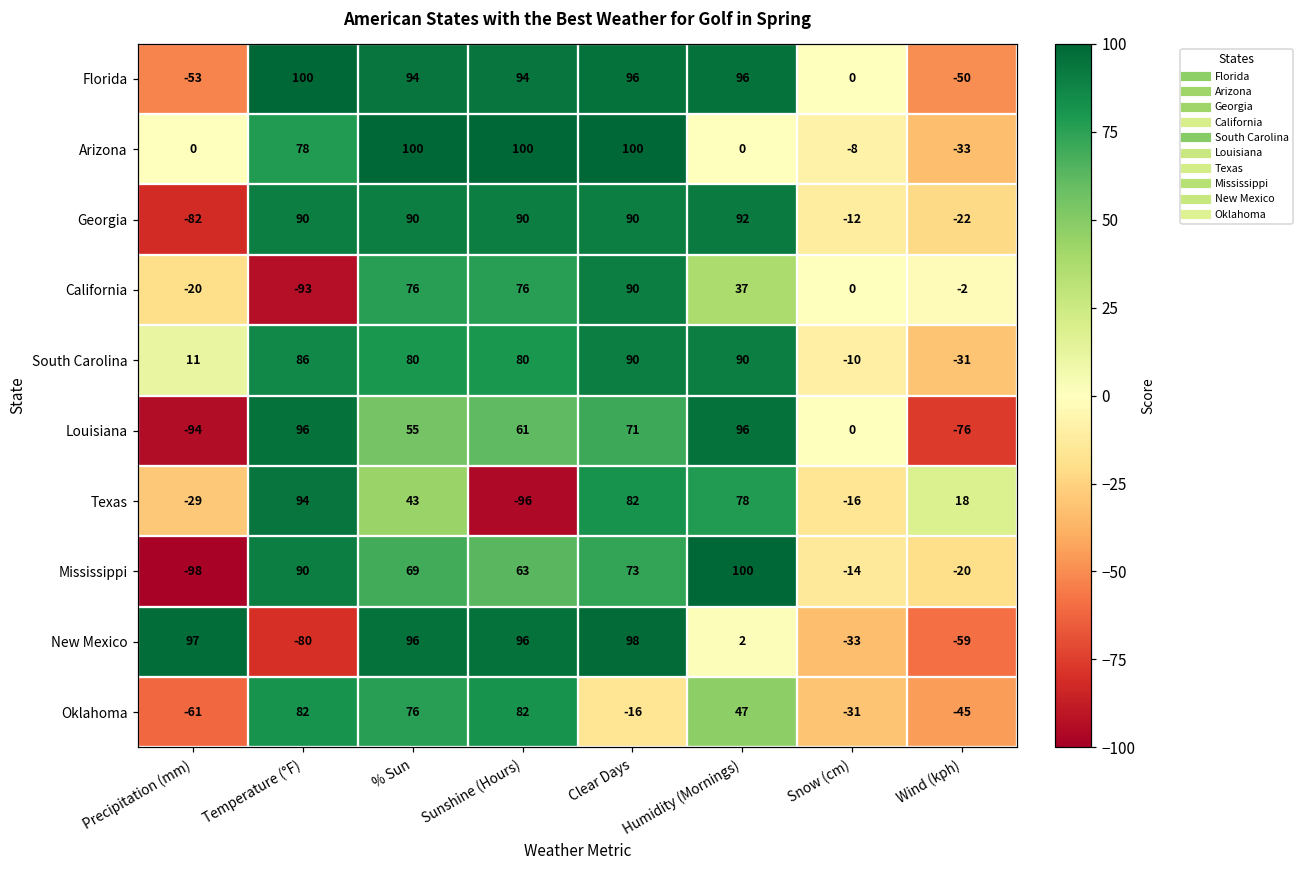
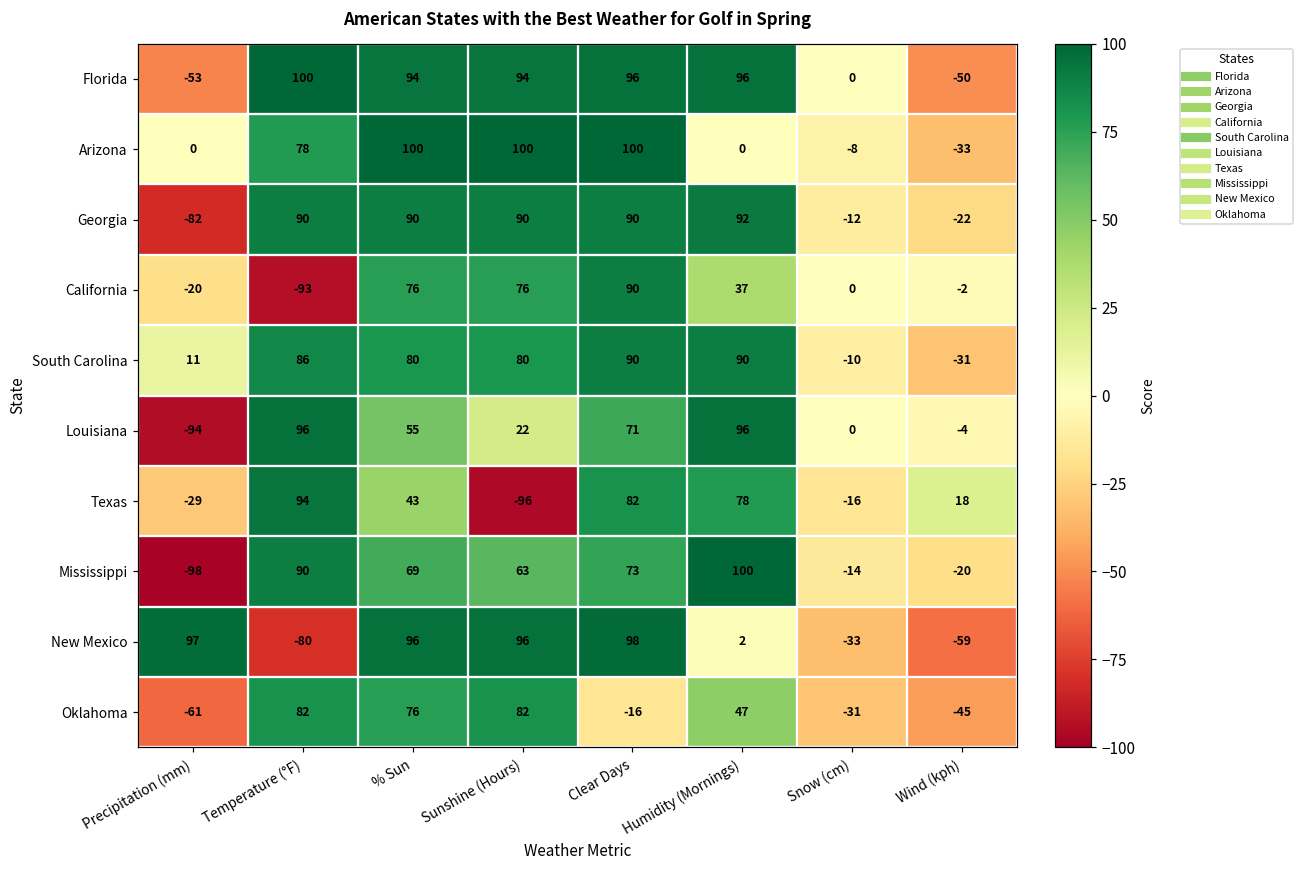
Louisiana, Sunshine (Hours): 61 -> 22
Louisiana, Wind (kph): -76 -> -4
